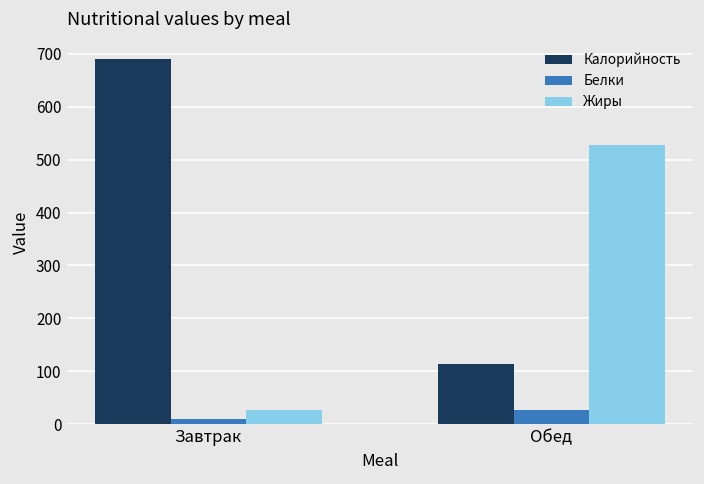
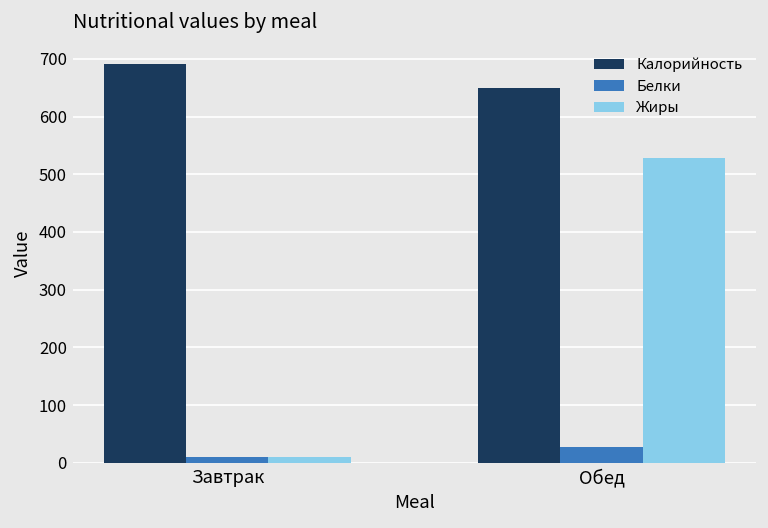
Жиры, Завтрак: 30 -> 10
Калорийность, Обед: 110 -> 650
